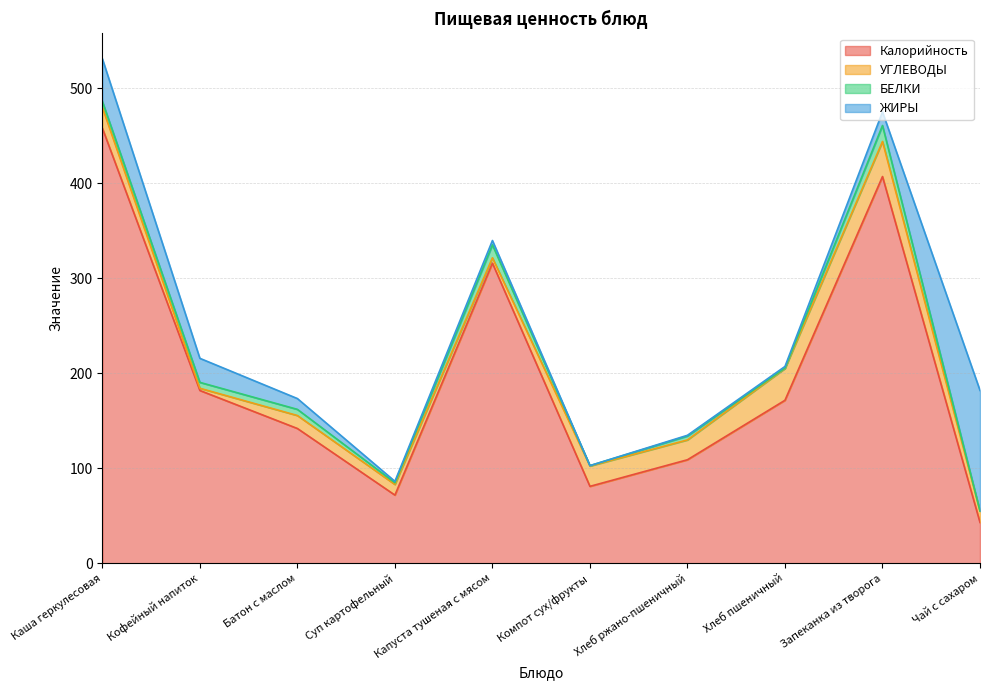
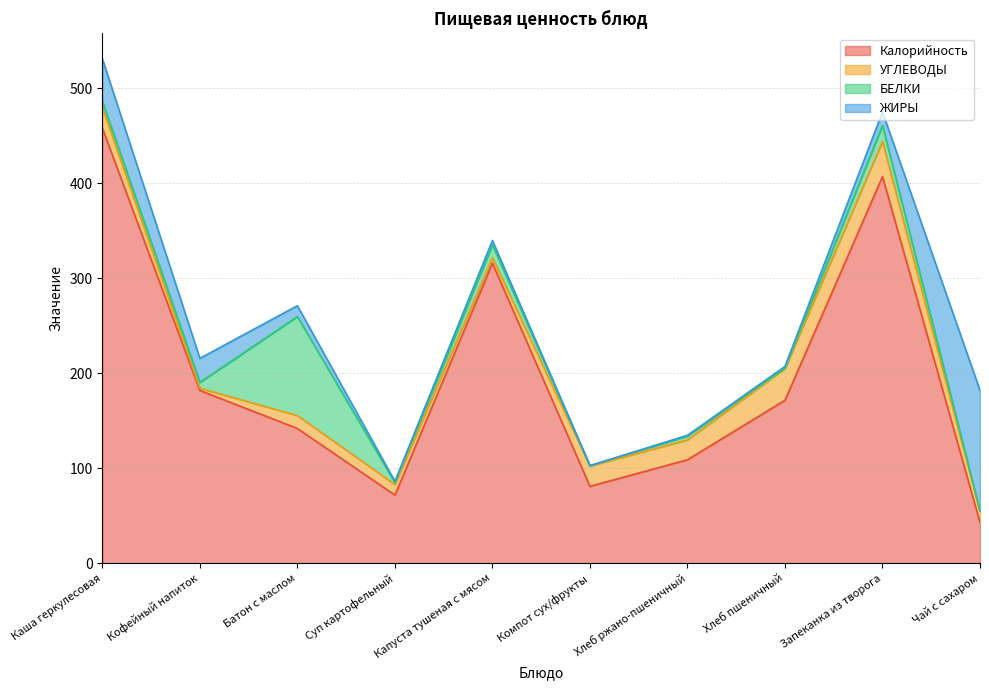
БЕЛКИ, Батон с маслом: 10 -> 100
